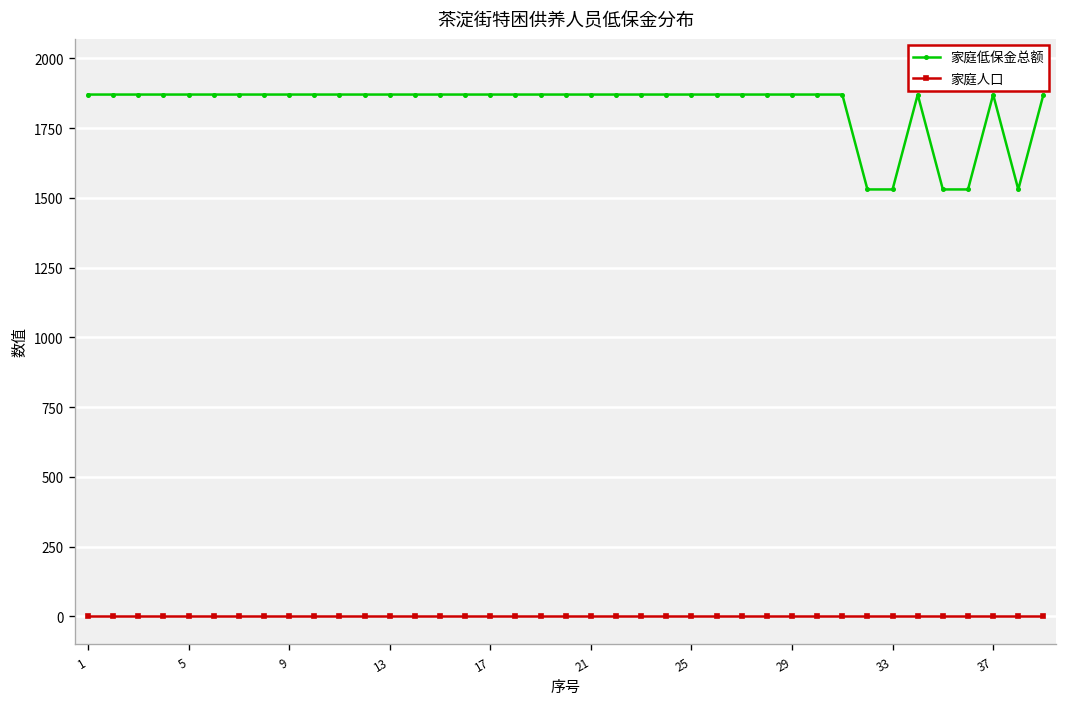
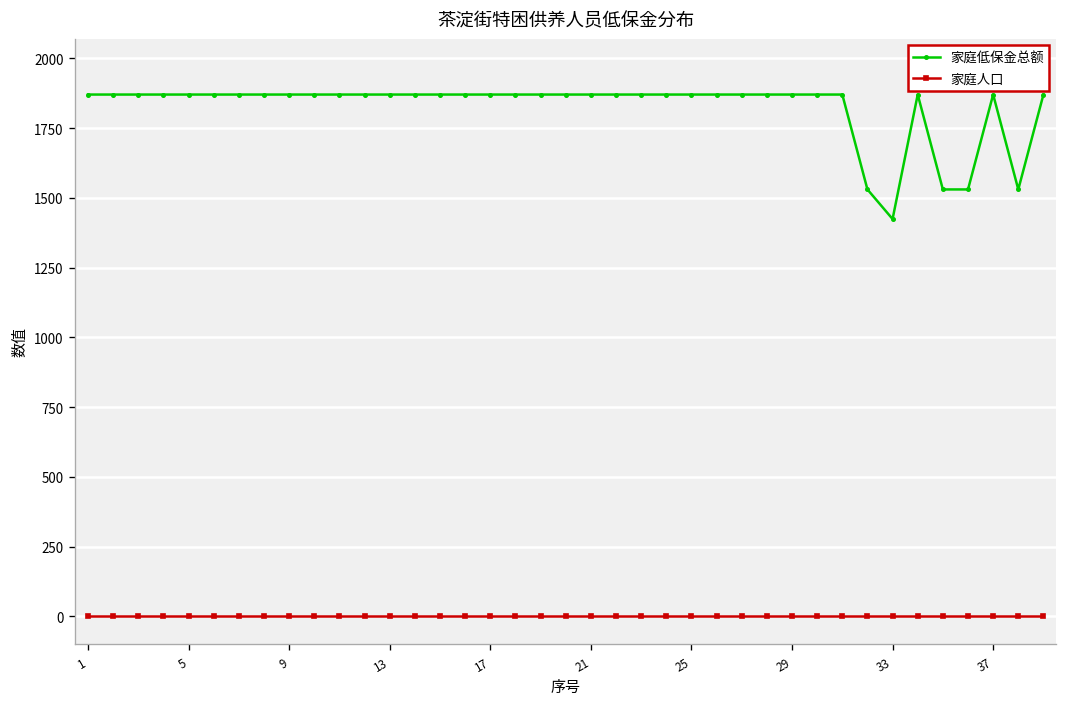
家庭低保金总额, 33: 1530 -> 1420
